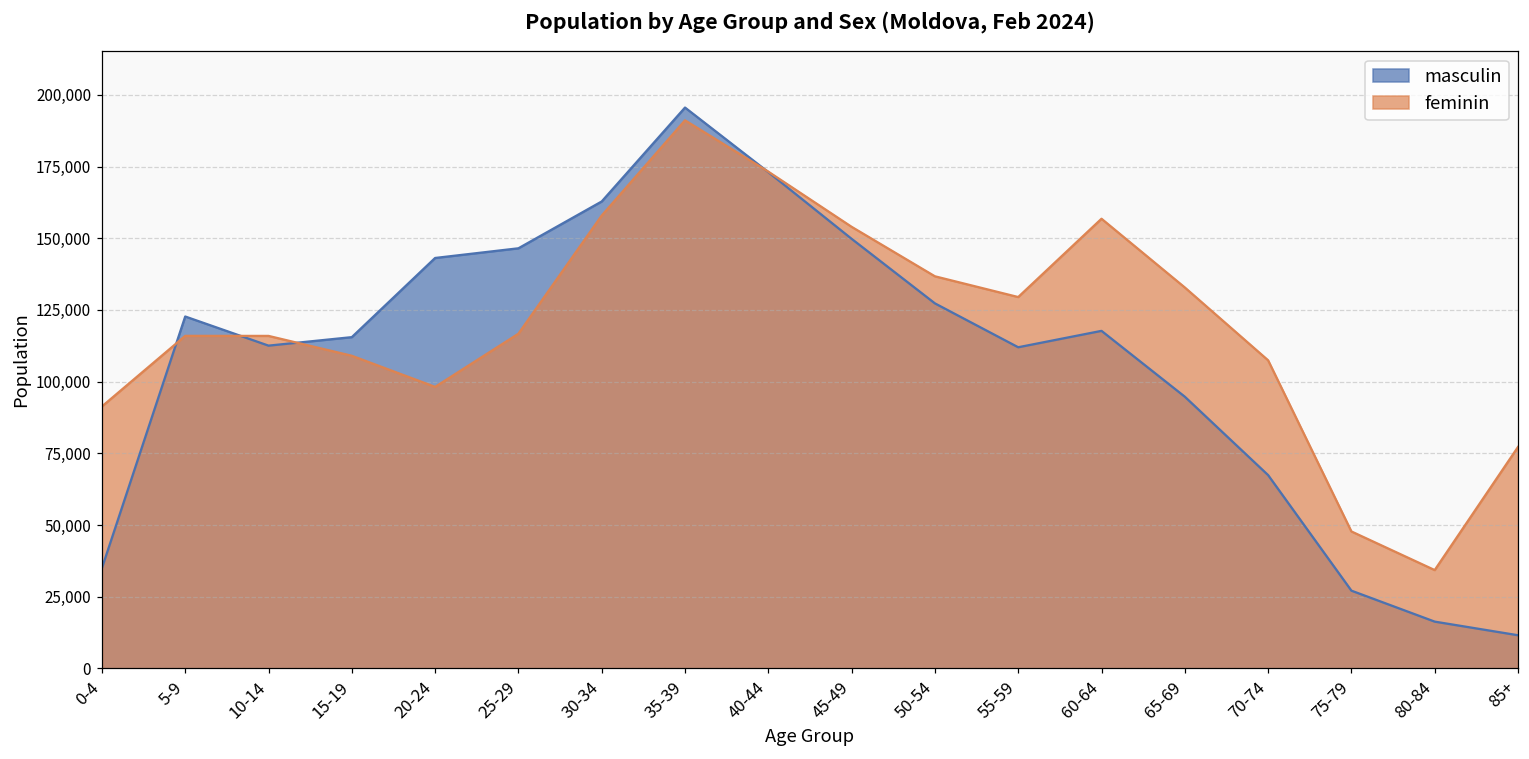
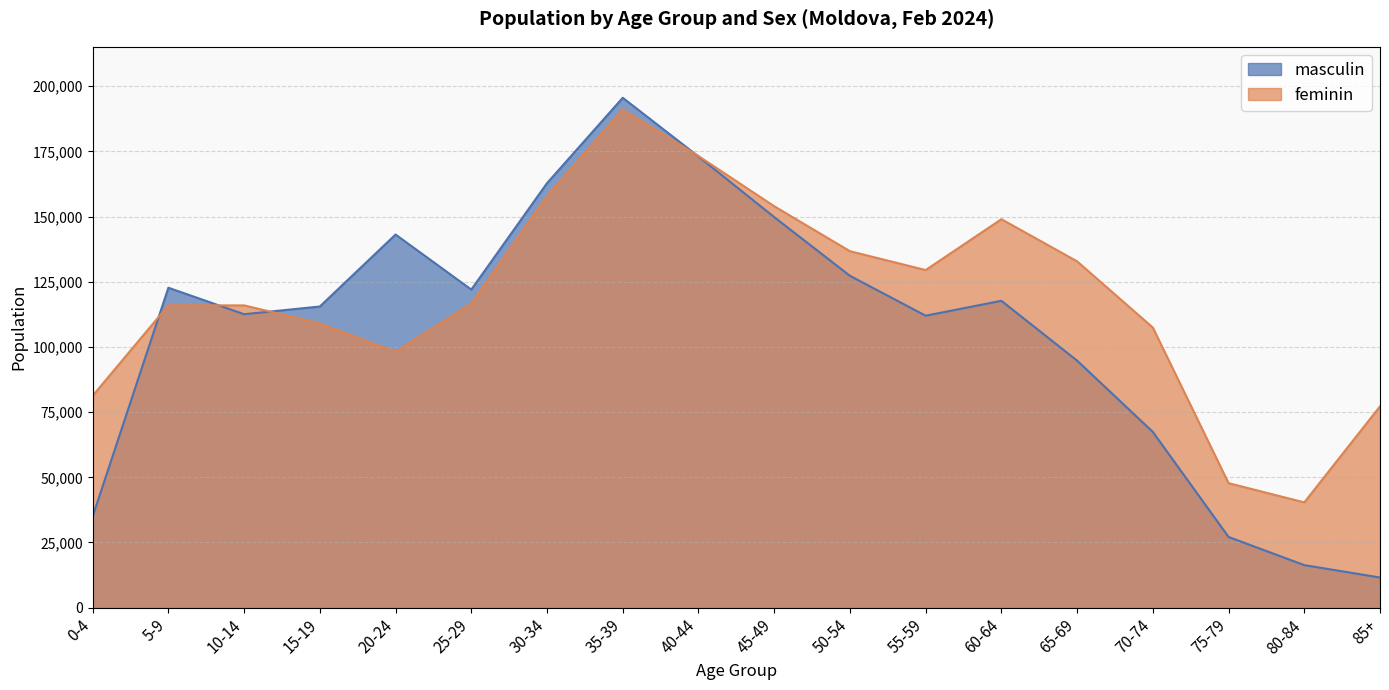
feminin, 0-4: 91,000 -> 81,000
masculin, 25-29: 146,000 -> 122,000
feminin, 60-64: 157,000 -> 149,000
feminin, 80-84: 34,000 -> 40,000
